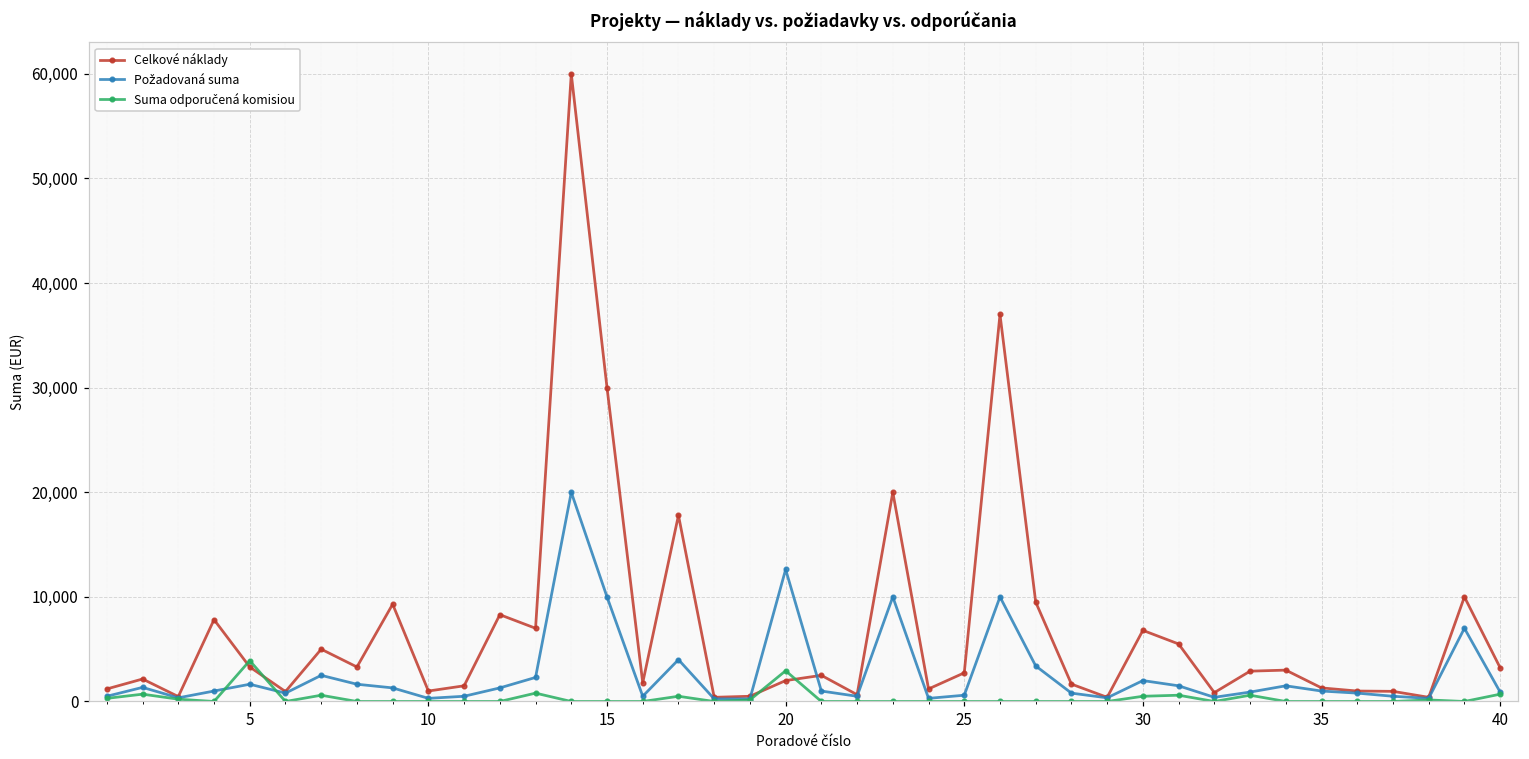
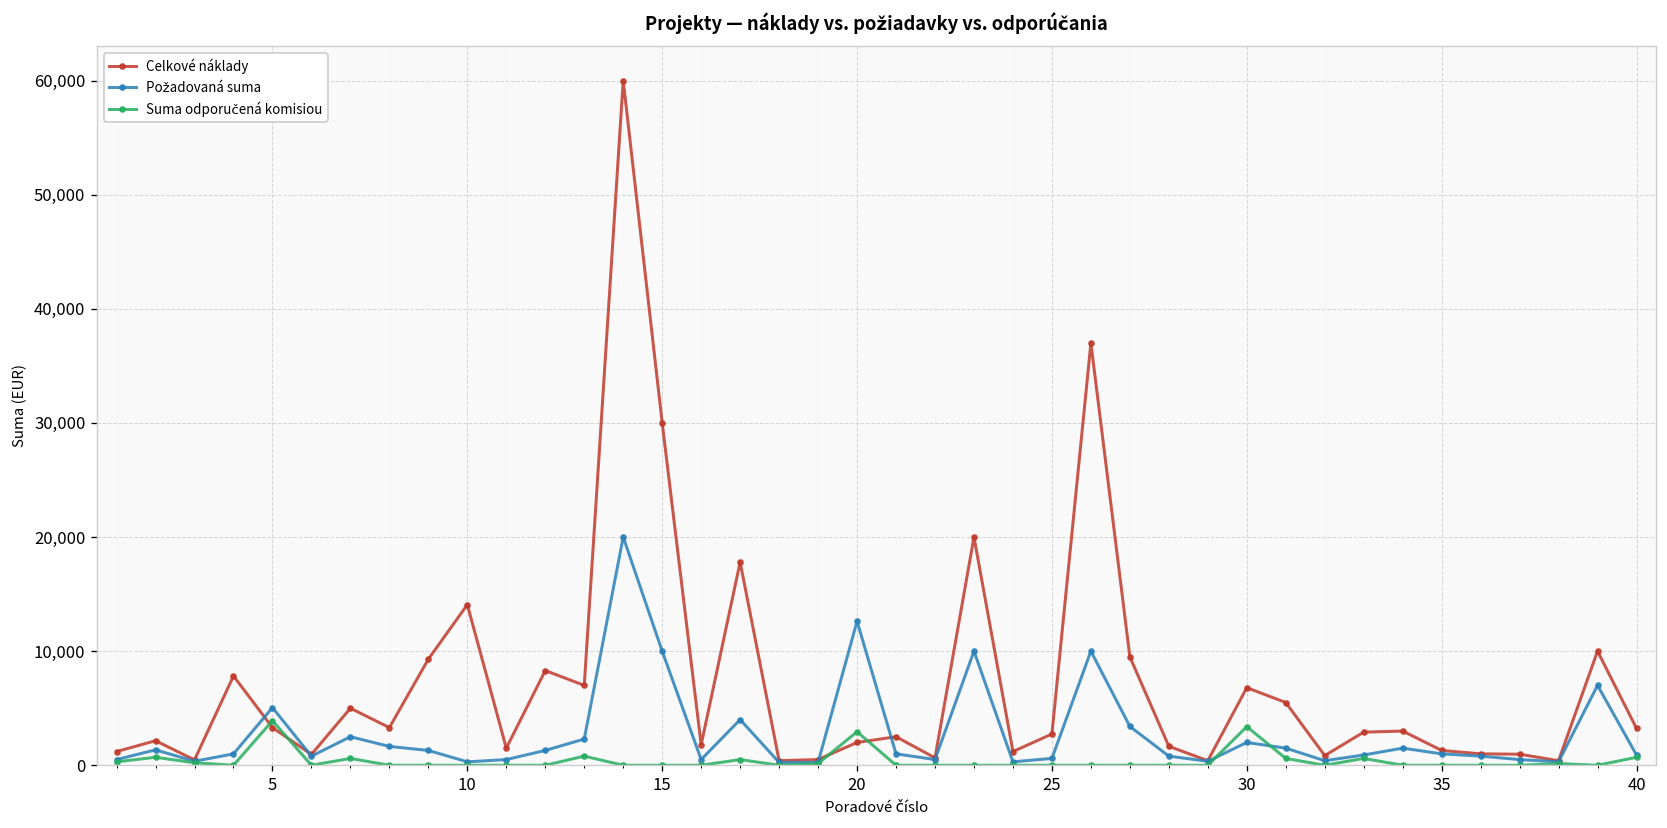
Požadovaná suma, 5: 2,000 -> 5,000
Celkové náklady, 10: 1,000 -> 14,000
Suma odporučená komisiou, 30: 1,000 -> 3,000
